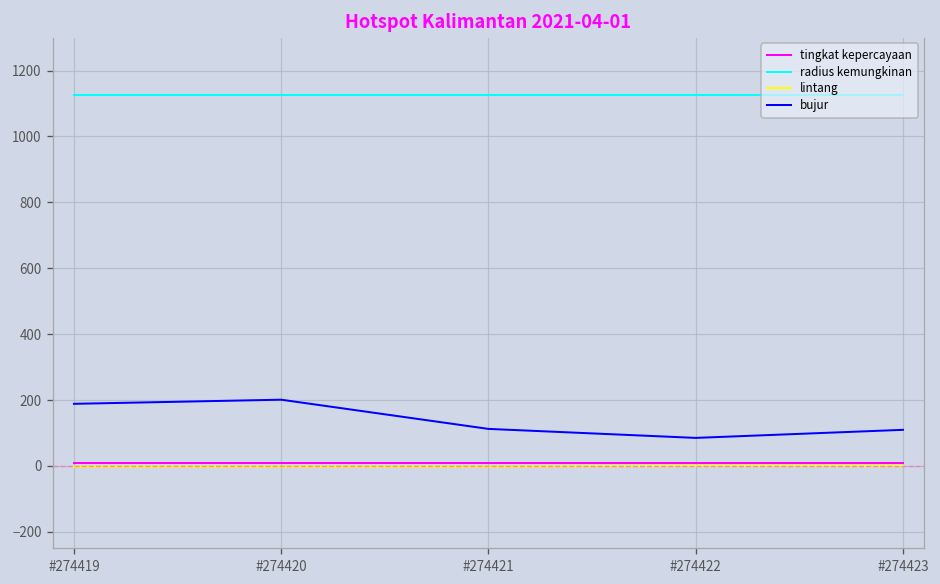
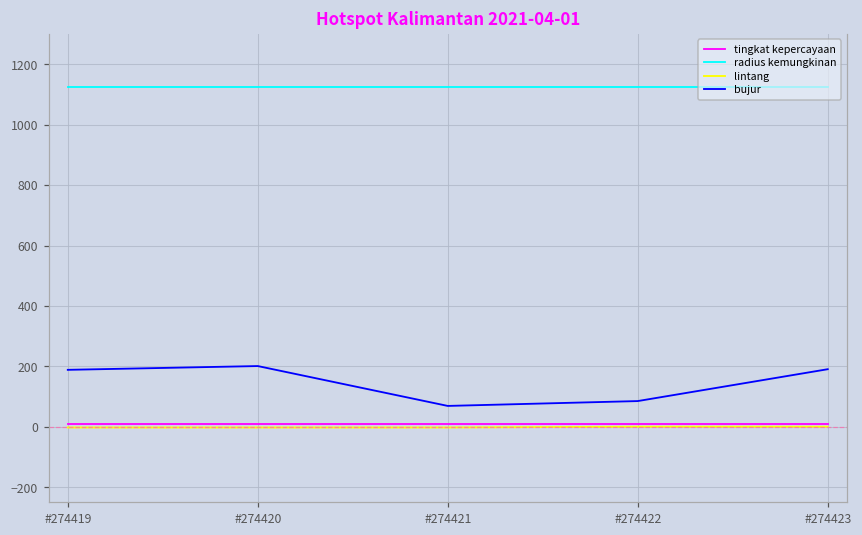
bujur, #274421: 110 -> 70
bujur, #274423: 110 -> 190
